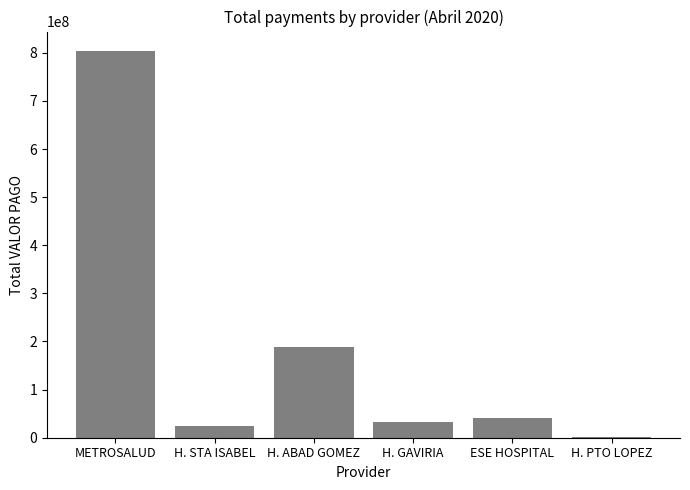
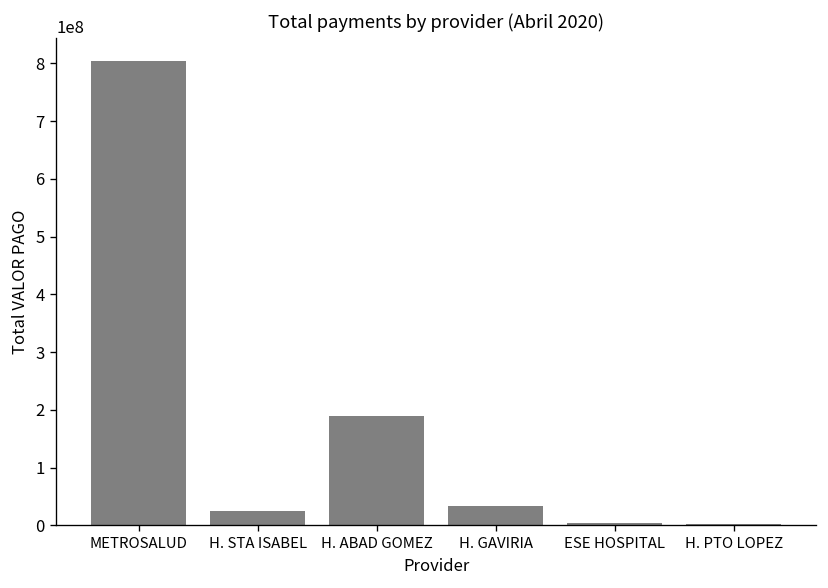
ESE HOSPITAL: 40000000 -> 0
